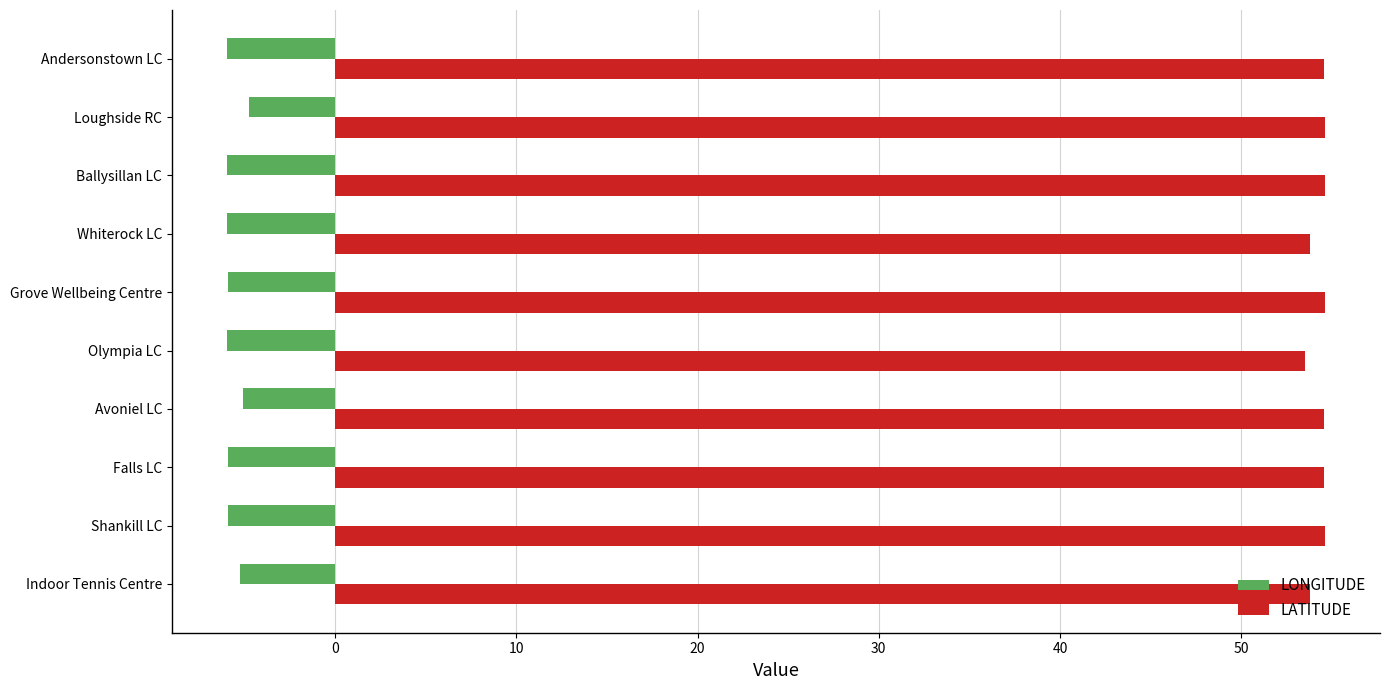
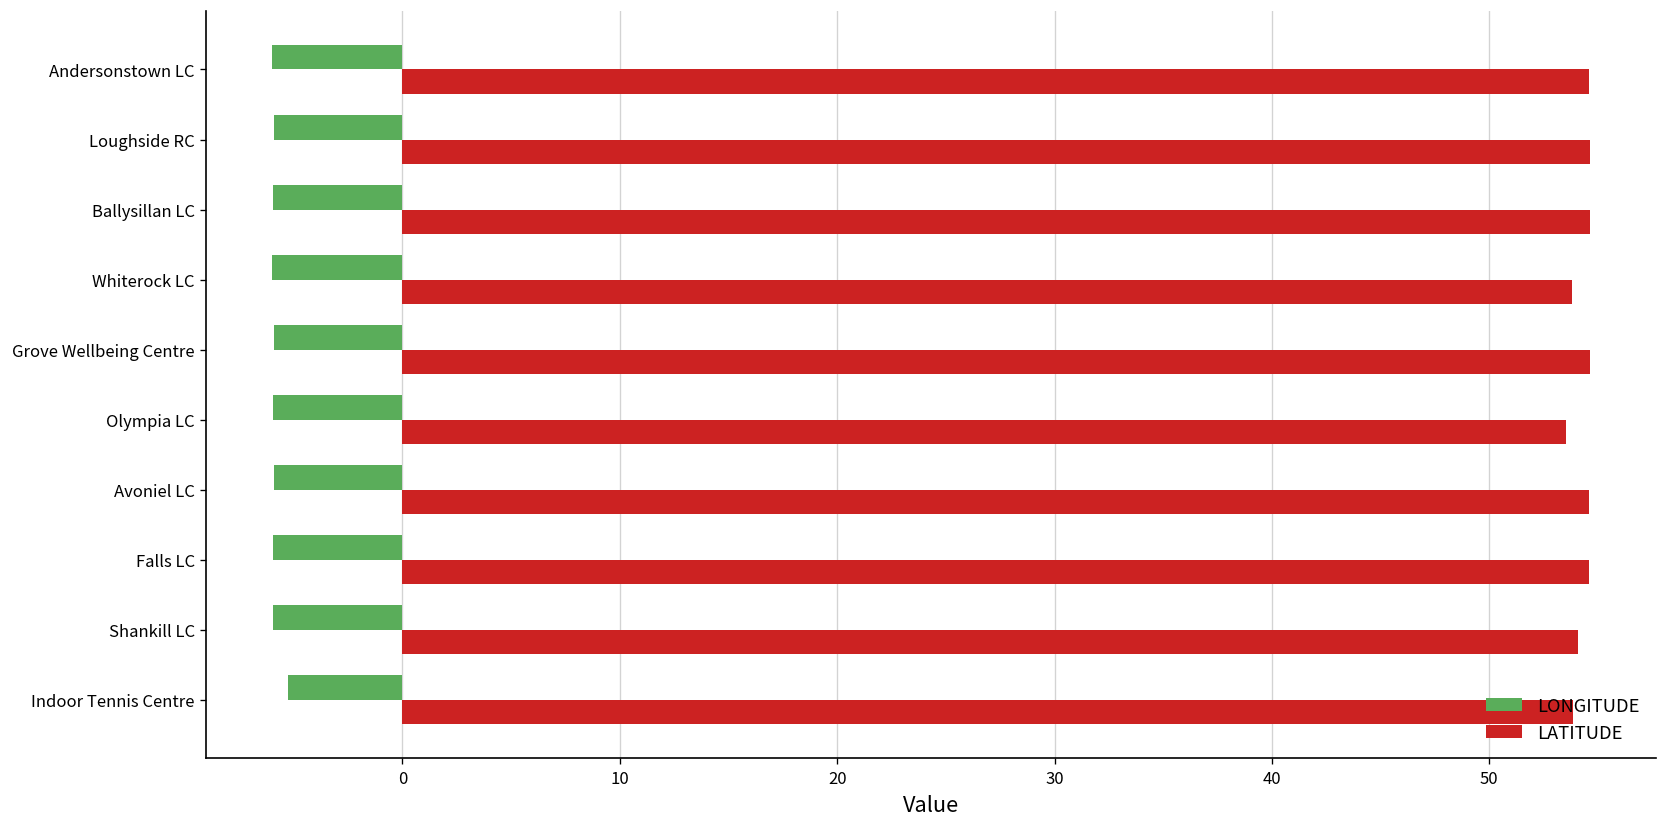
LONGITUDE, Loughside RC: -4.7 -> -5.9
LONGITUDE, Avoniel LC: -5.1 -> -5.9
LATITUDE, Shankill LC: 54.6 -> 54.1
